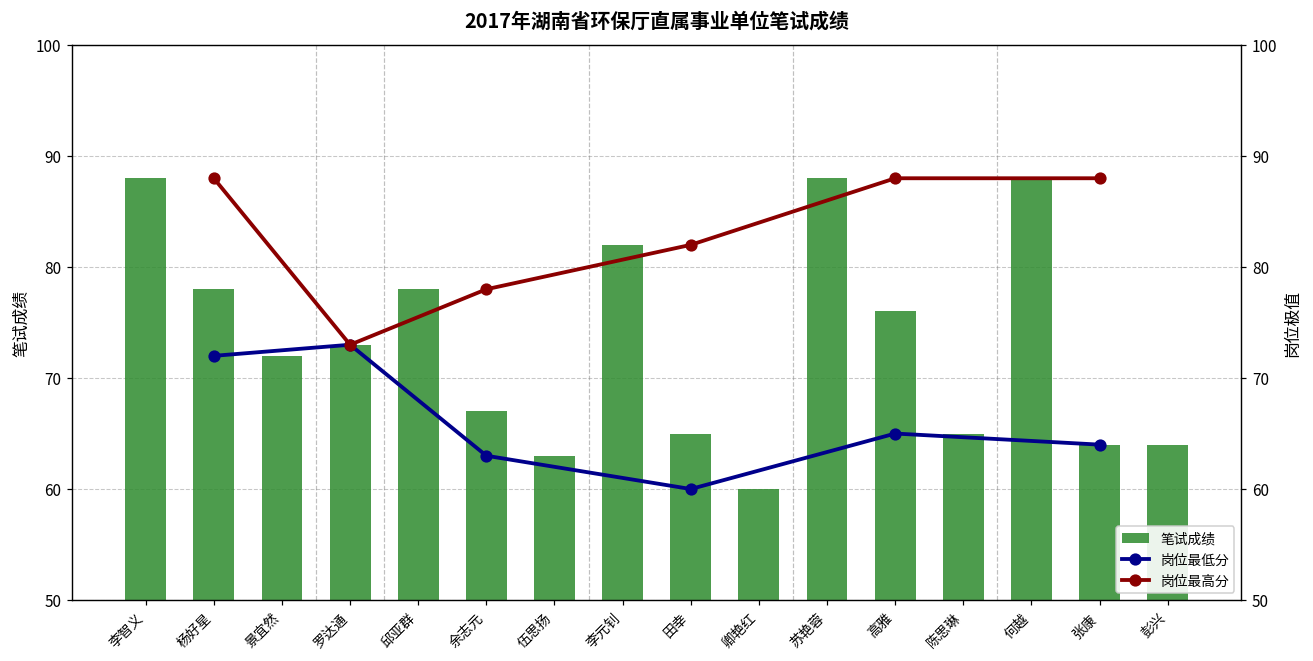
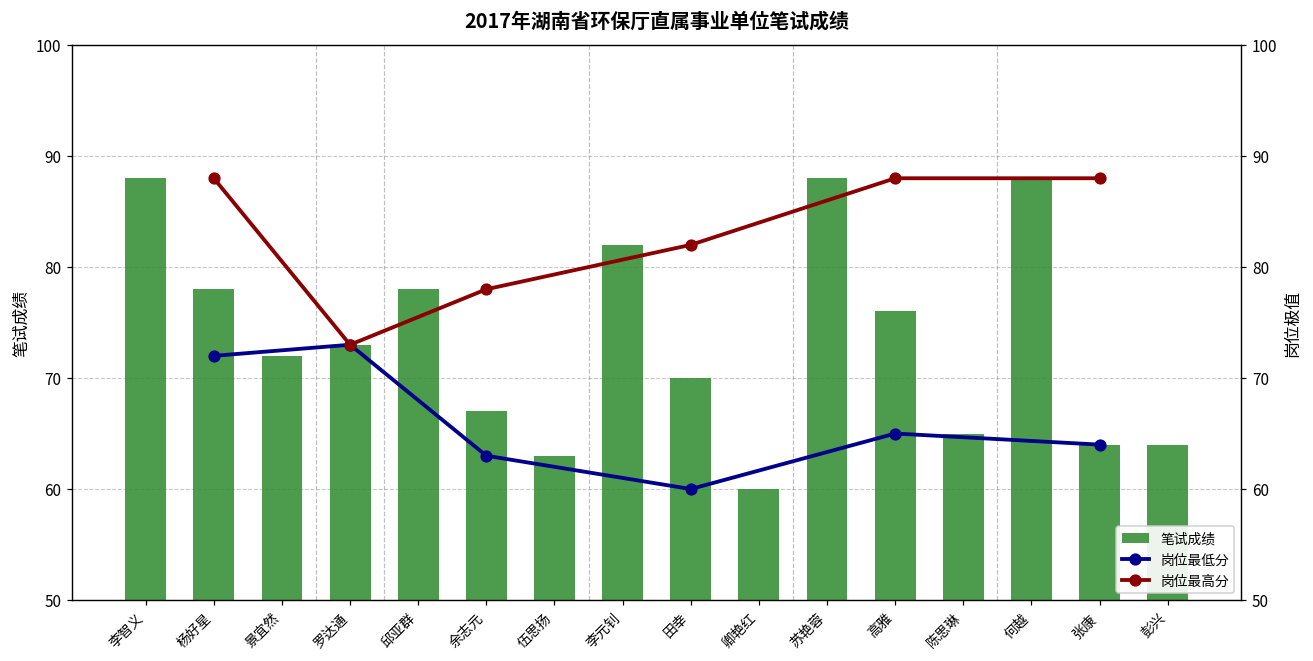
笔试成绩, 田幸: 65 -> 70
